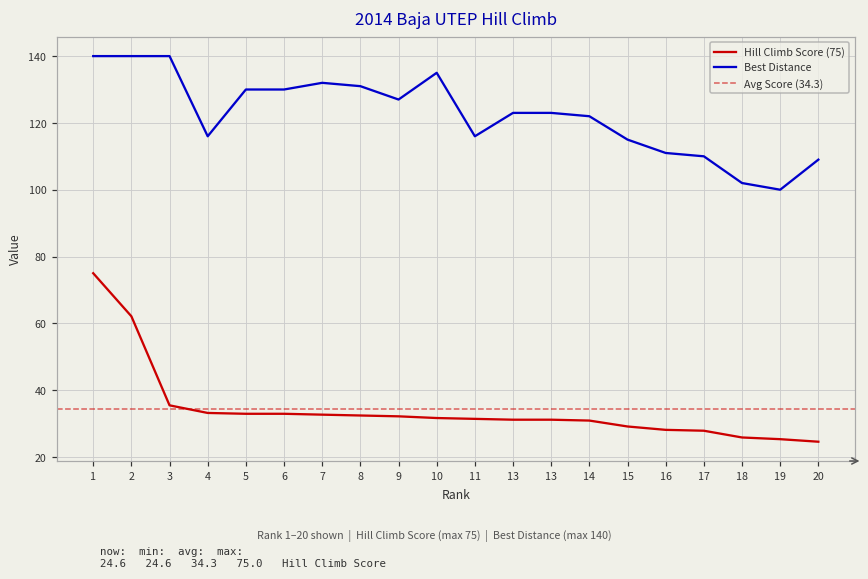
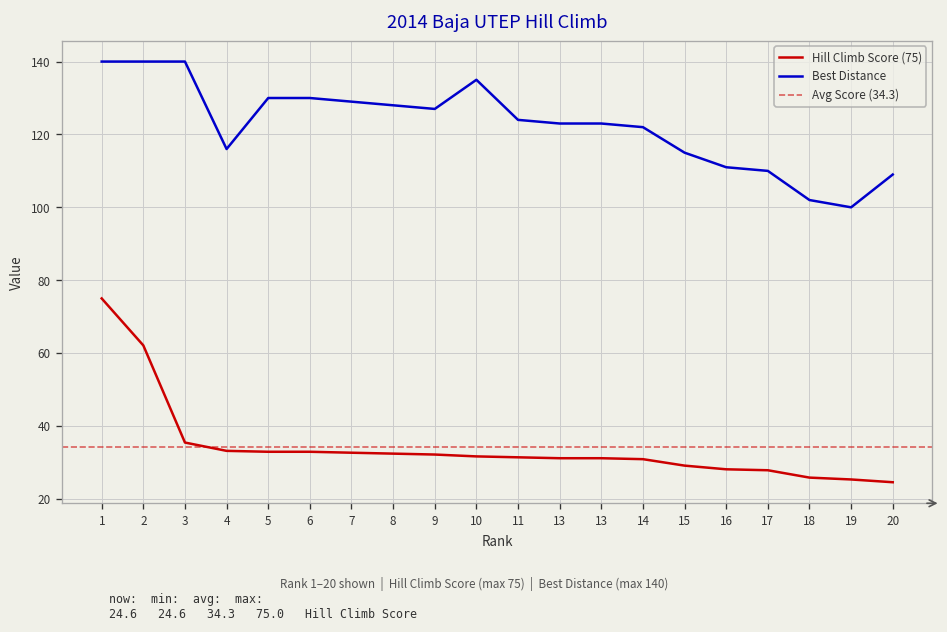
Best Distance, 7: 132 -> 129
Best Distance, 8: 131 -> 128
Best Distance, 11: 116 -> 124
